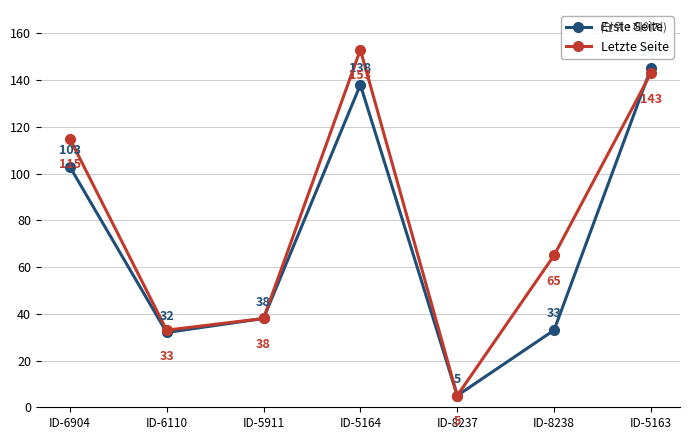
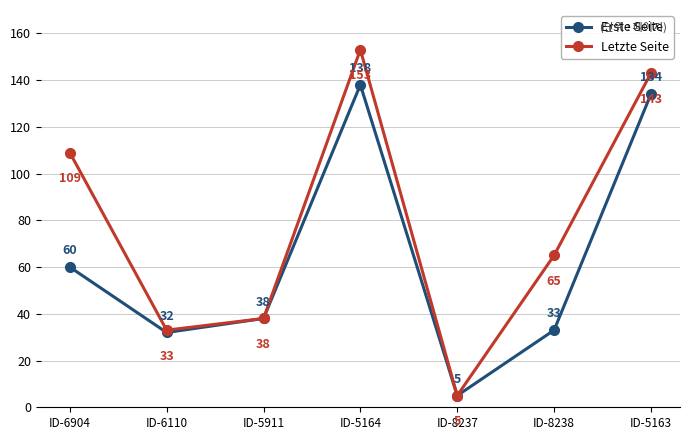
Erste Seite, ID-6904: 103 -> 60
Letzte Seite, ID-6904: 115 -> 109
Erste Seite, ID-5163: 145 -> 134
